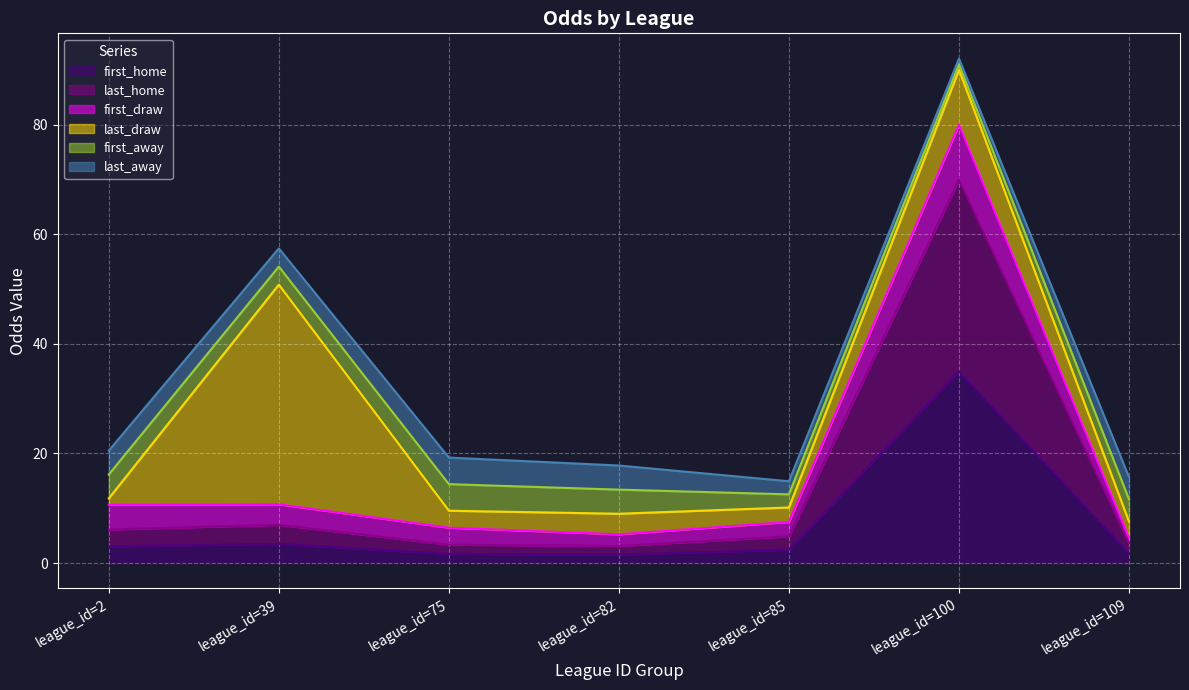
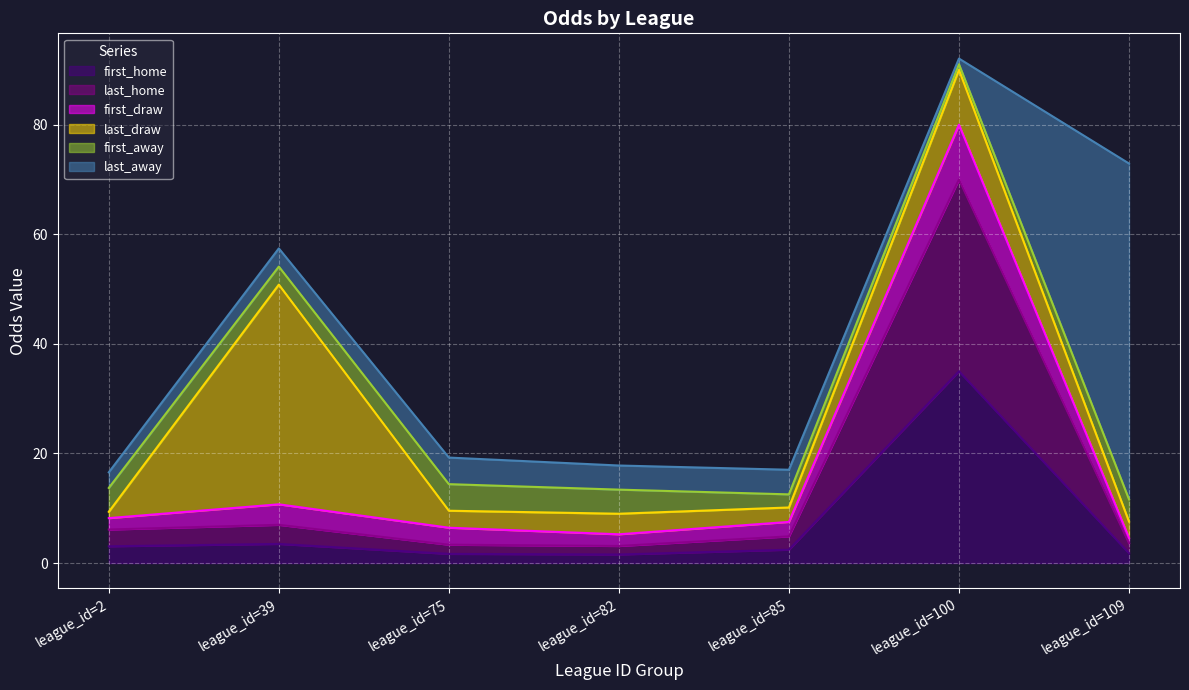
first_draw, league_id=2: 5 -> 2
last_away, league_id=2: 4 -> 3
last_away, league_id=85: 2 -> 4
last_away, league_id=109: 4 -> 61
